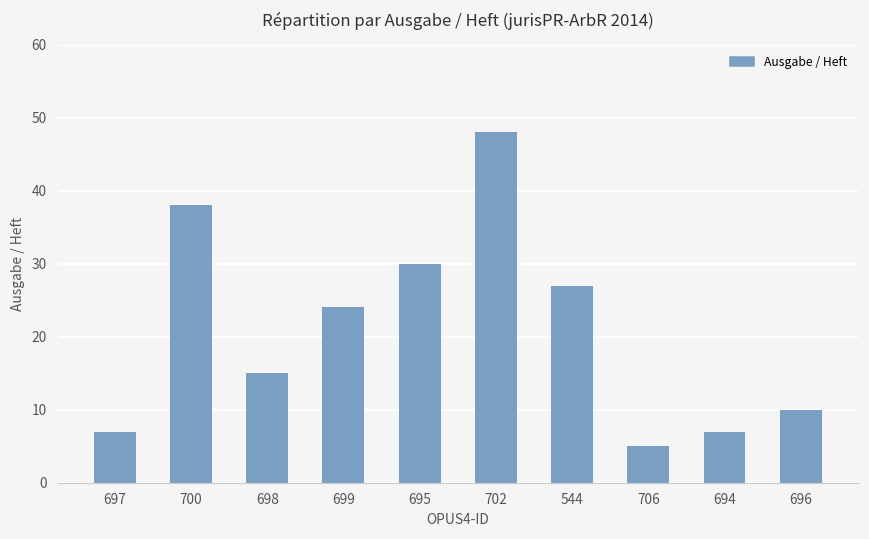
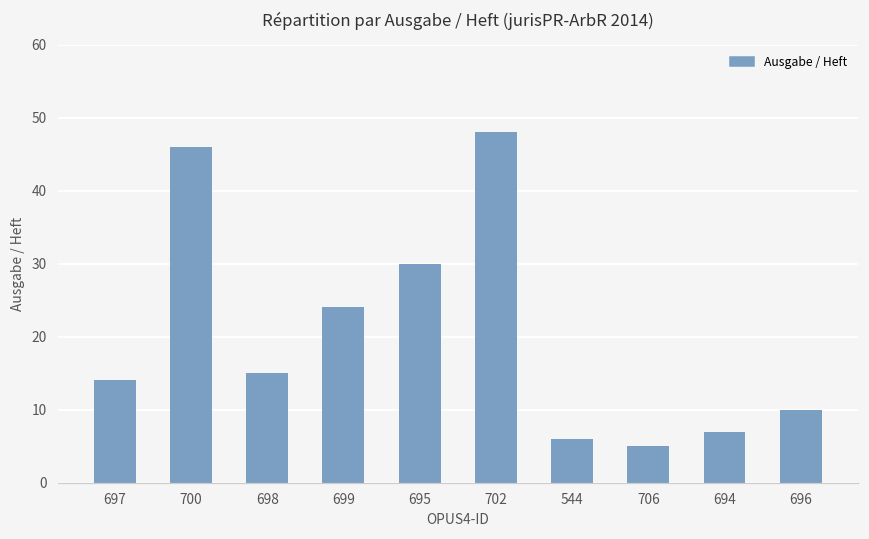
697: 7 -> 14
700: 38 -> 46
544: 27 -> 6
